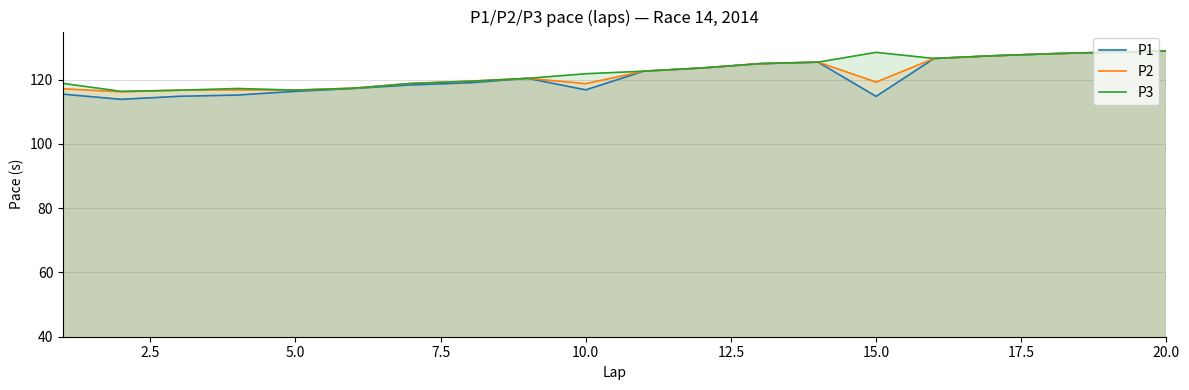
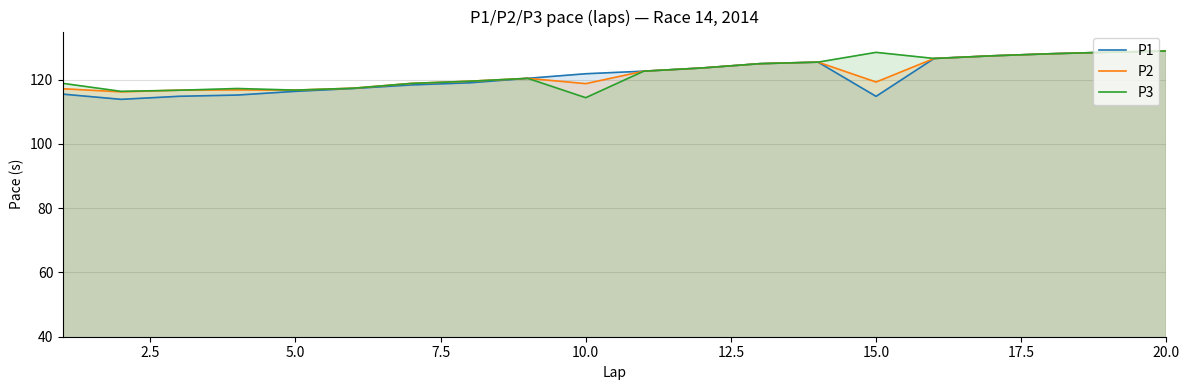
P1, 10.0: 117 -> 122
P3, 10.0: 122 -> 114
